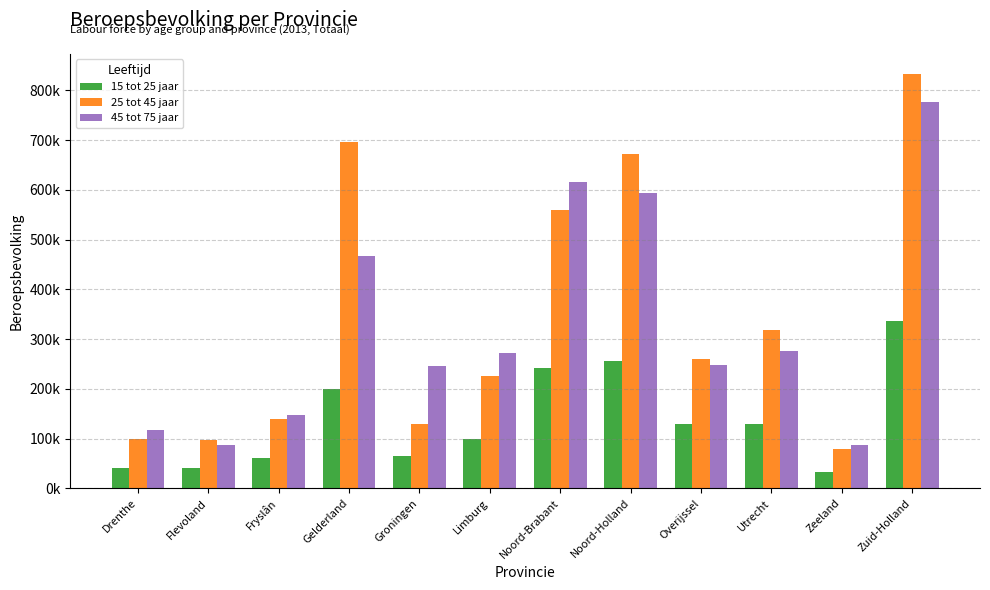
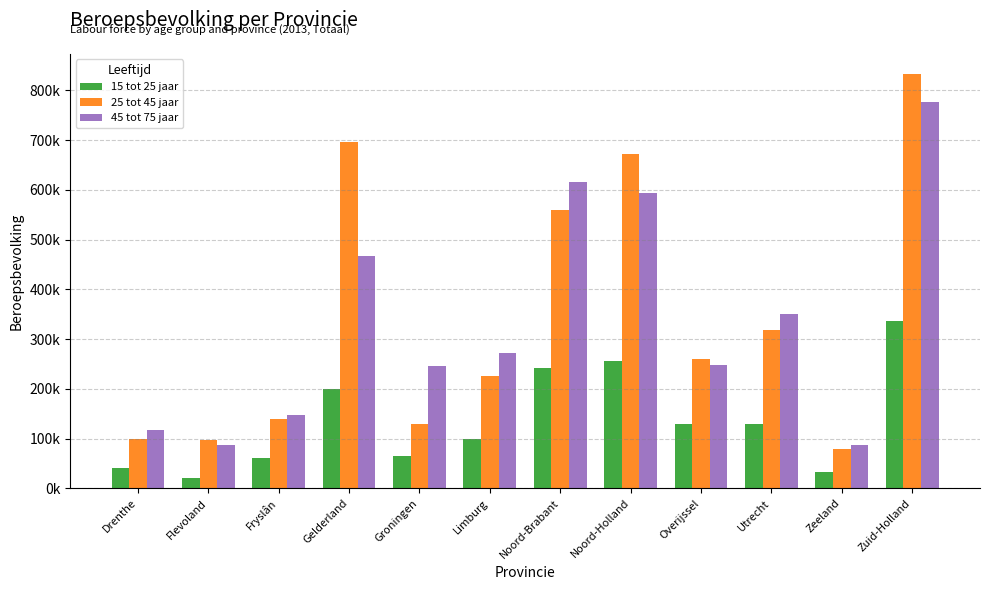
15 tot 25 jaar, Flevoland: 40000 -> 20000
45 tot 75 jaar, Utrecht: 280000 -> 350000
